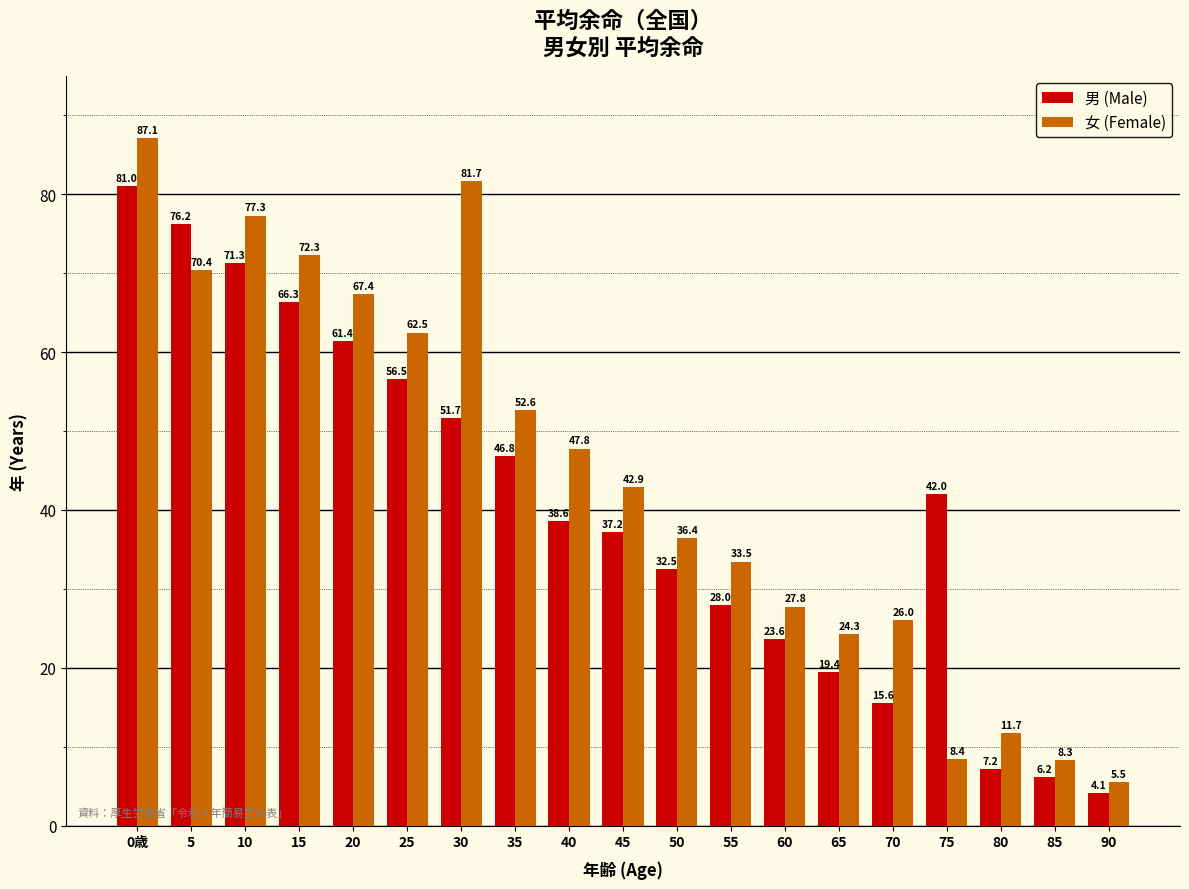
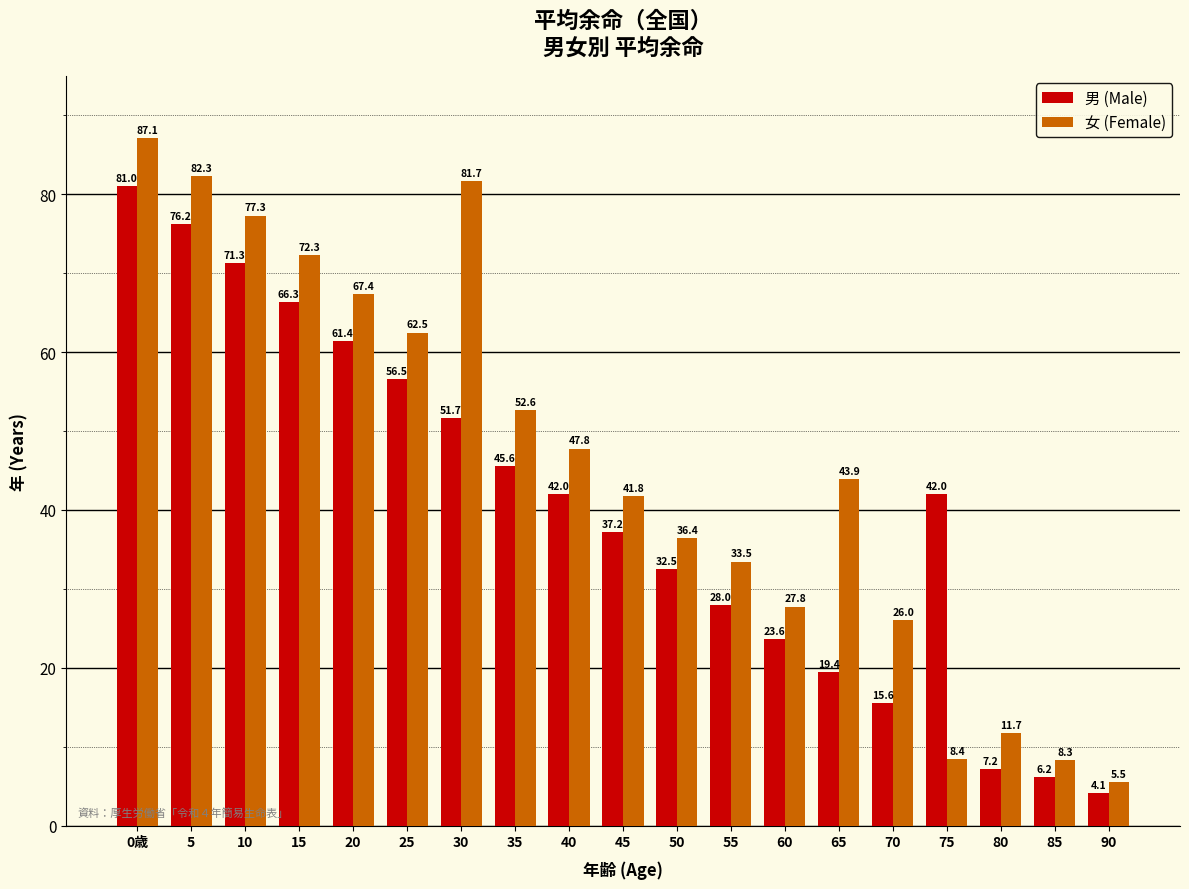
女 (Female), 5: 70.4 -> 82.3
男 (Male), 35: 46.8 -> 45.6
男 (Male), 40: 38.6 -> 42.0
女 (Female), 45: 42.9 -> 41.8
女 (Female), 65: 24.3 -> 43.9
